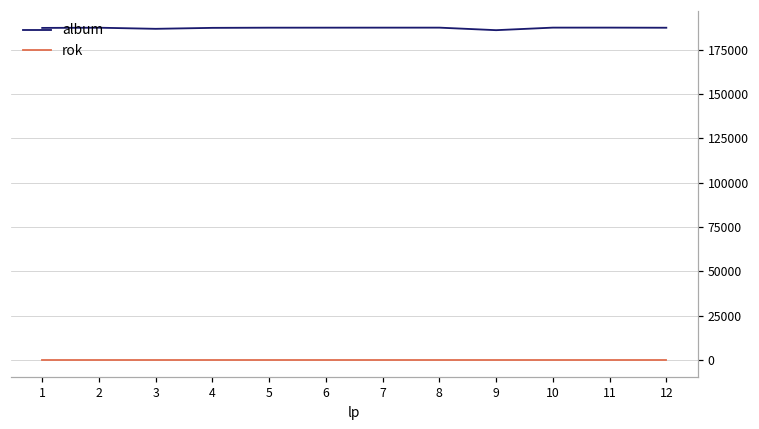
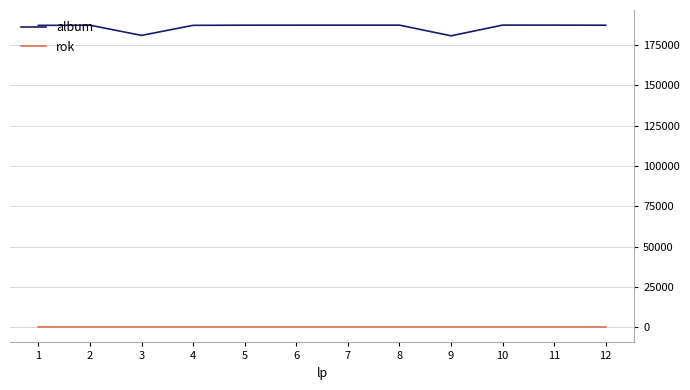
album, 3: 187000 -> 181000
album, 9: 186000 -> 181000
